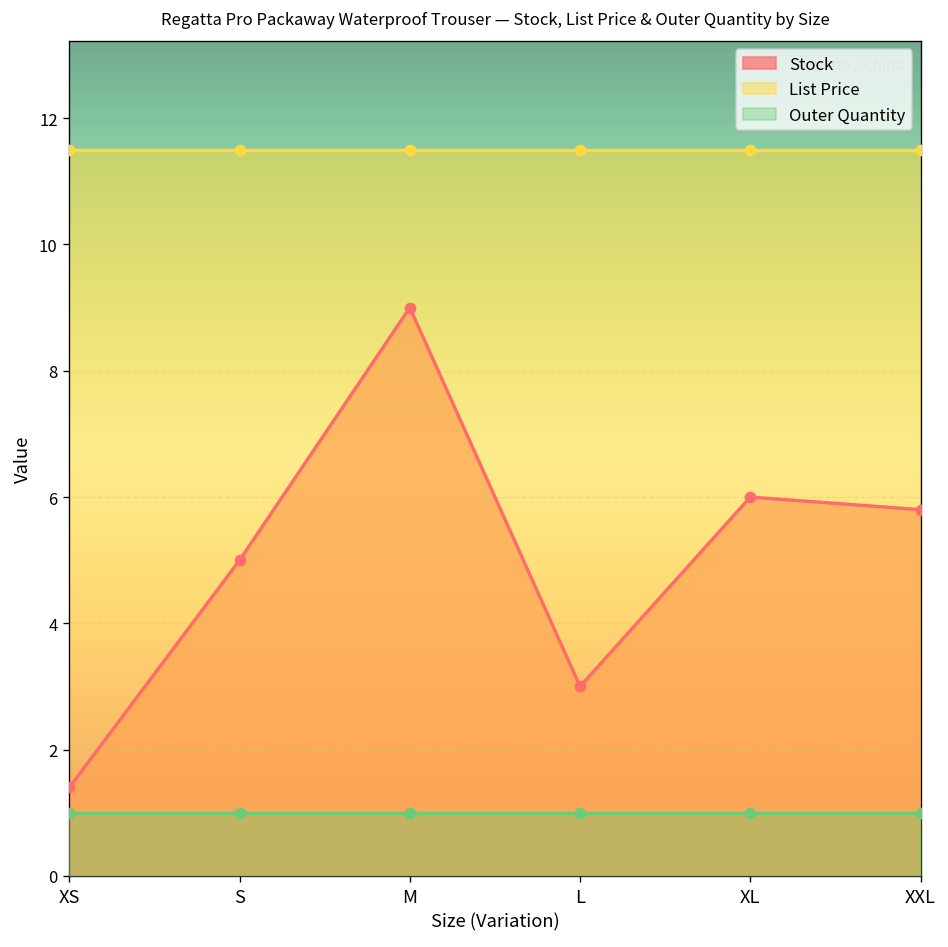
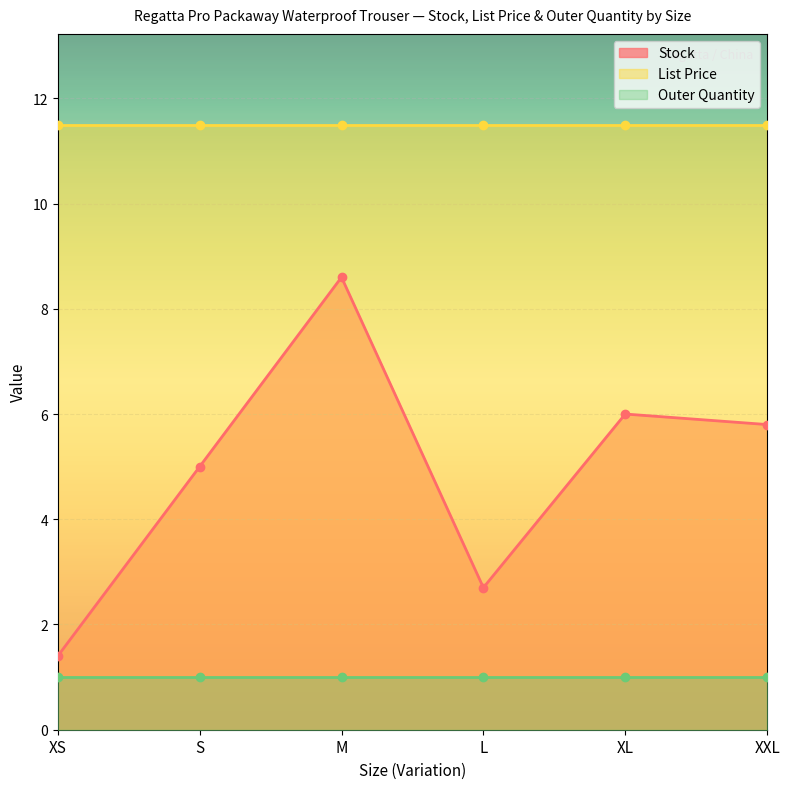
Stock, M: 9.0 -> 8.6
Stock, L: 3.0 -> 2.7
